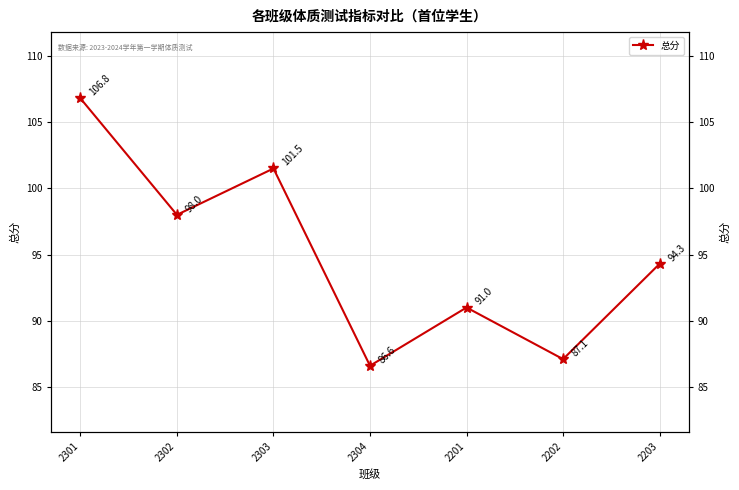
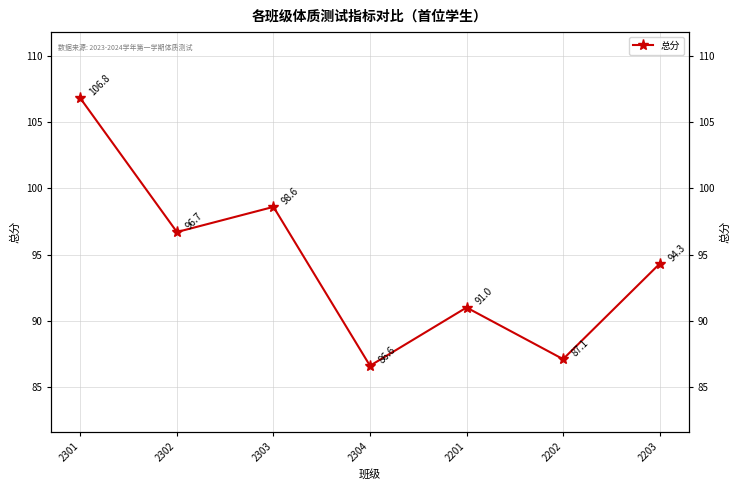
2302: 98.0 -> 96.7
2303: 101.5 -> 98.6
